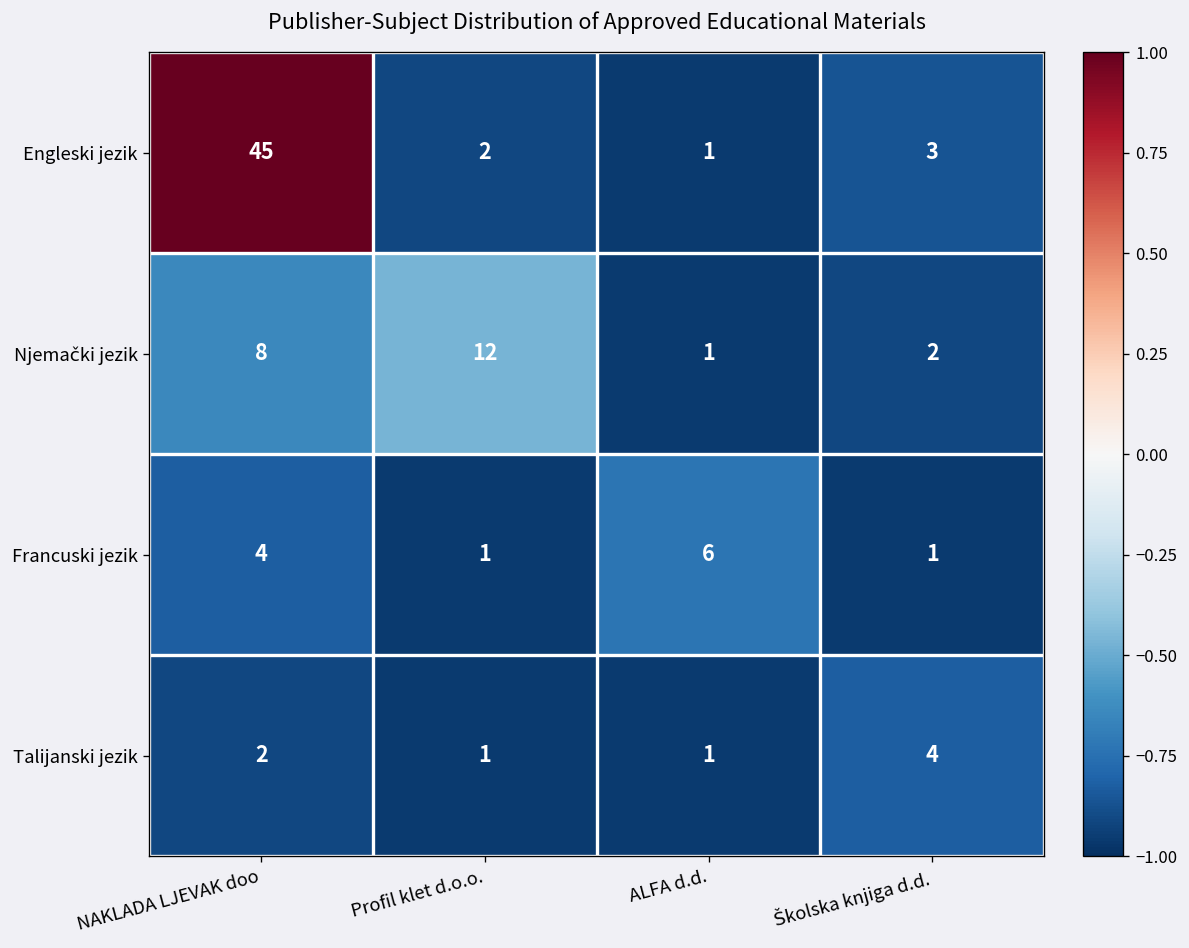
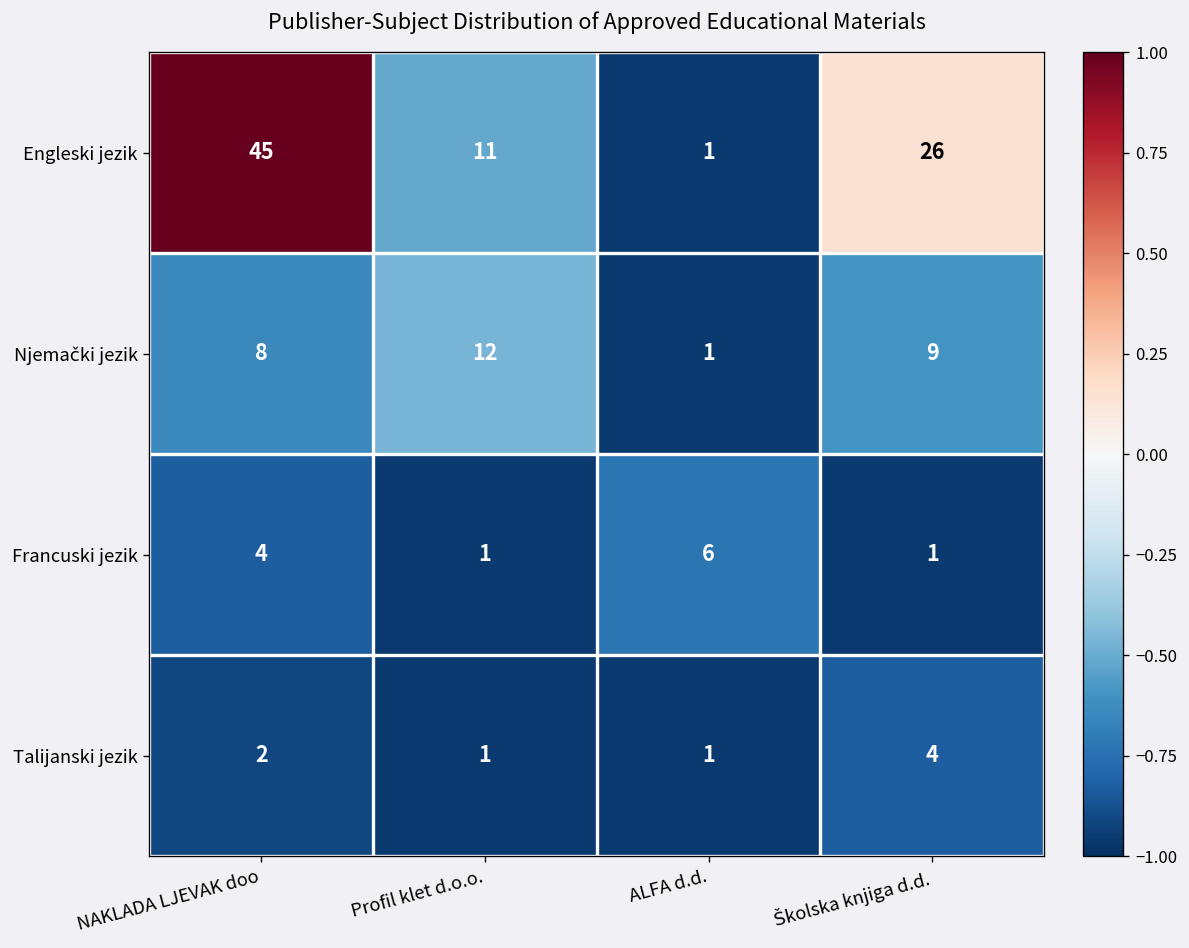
Engleski jezik, Profil klet d.o.o.: 2 -> 11
Engleski jezik, Školska knjiga d.d.: 3 -> 26
Njemački jezik, Školska knjiga d.d.: 2 -> 9
